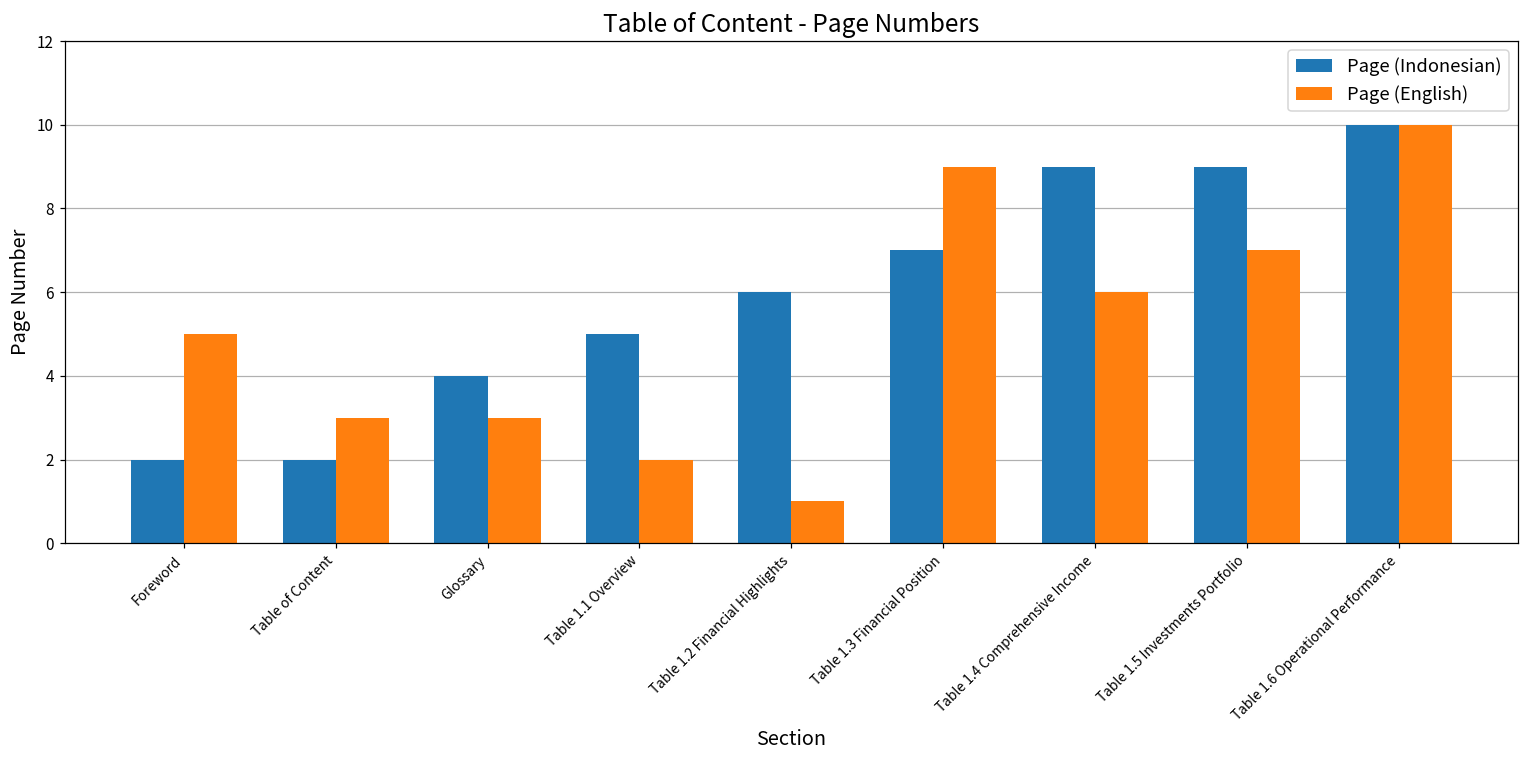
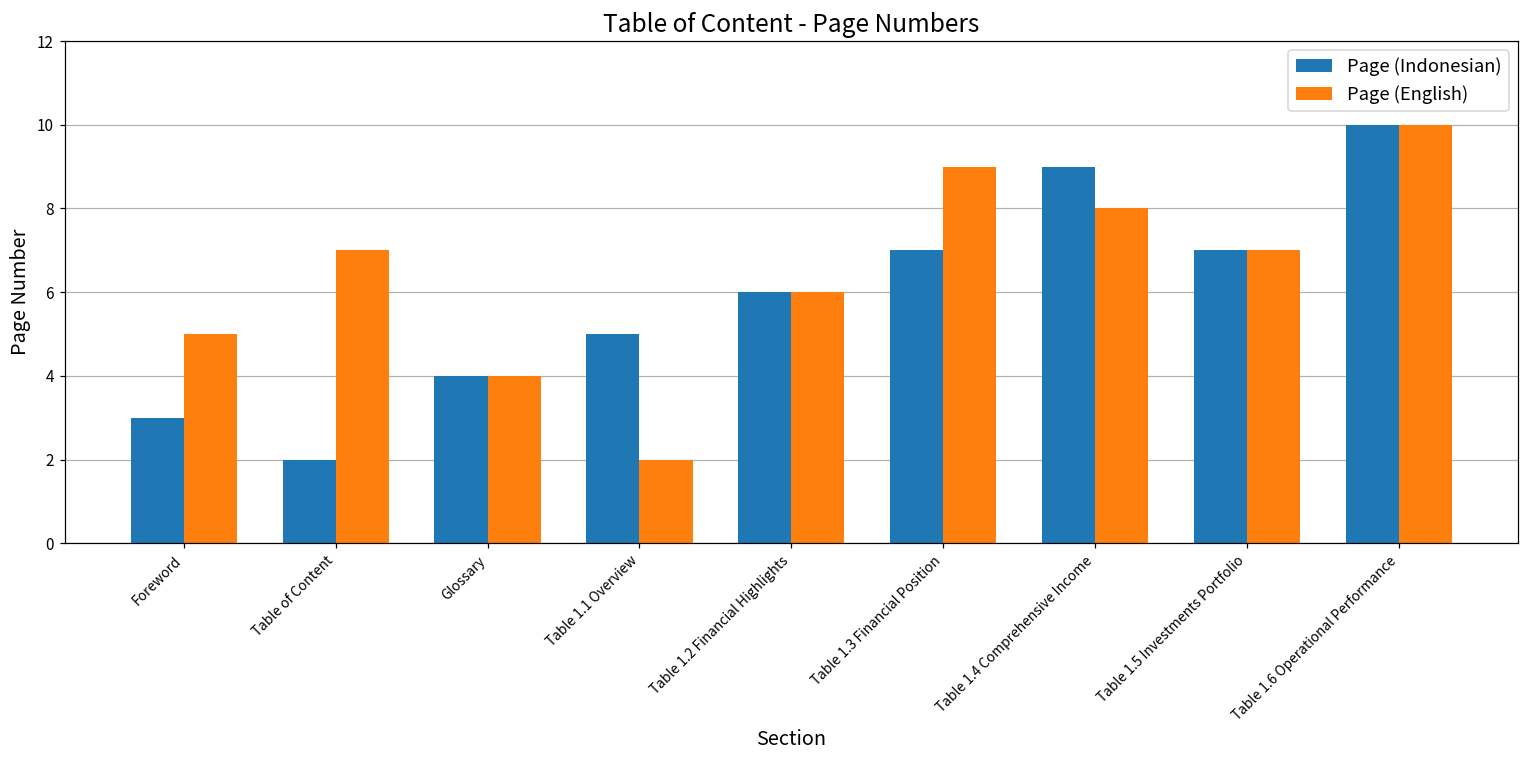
Page (Indonesian), Foreword: 2 -> 3
Page (English), Table of Content: 3 -> 7
Page (English), Glossary: 3 -> 4
Page (English), Table 1.2 Financial Highlights: 1 -> 6
Page (English), Table 1.4 Comprehensive Income: 6 -> 8
Page (Indonesian), Table 1.5 Investments Portfolio: 9 -> 7
